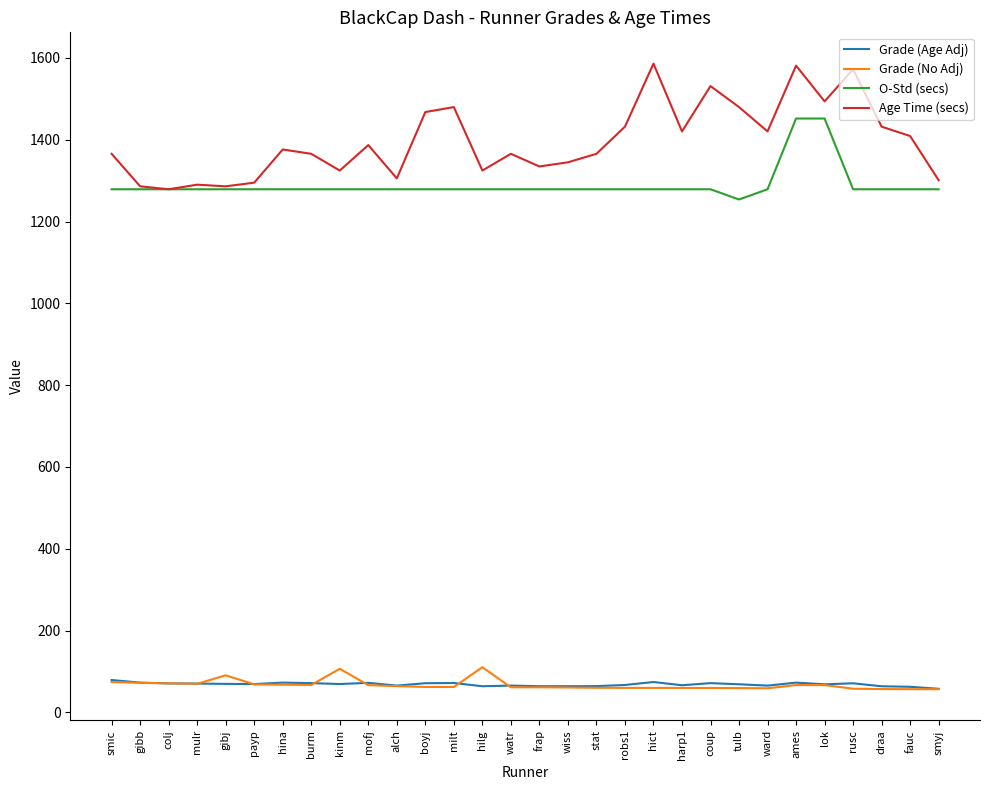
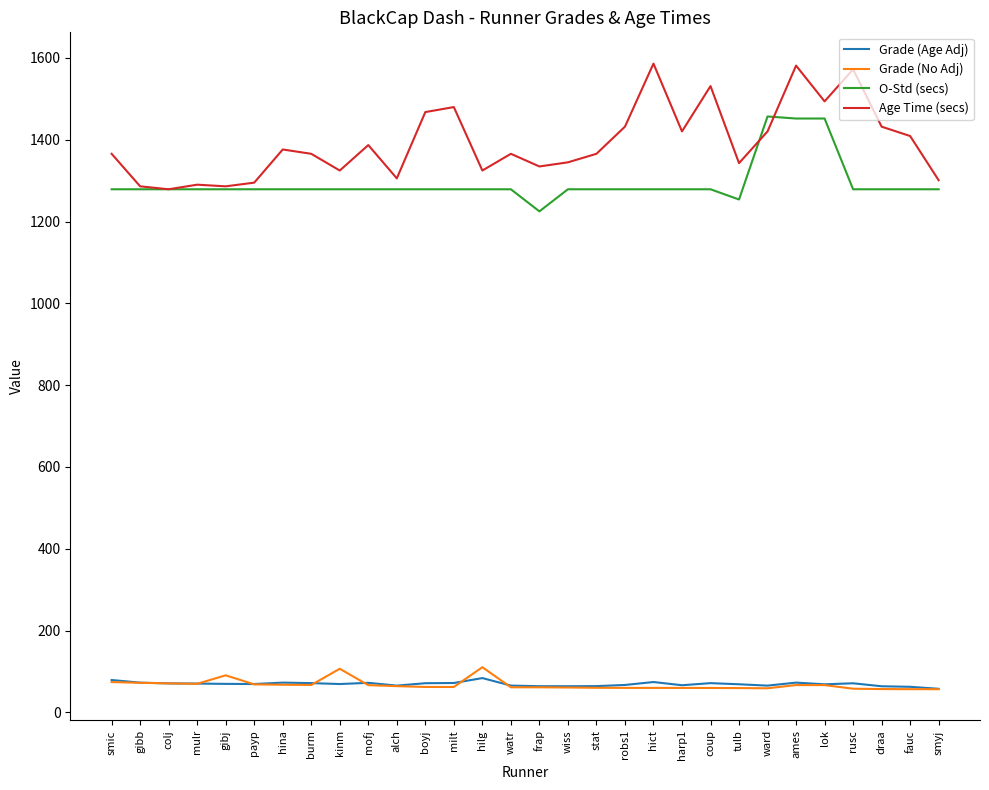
Grade (Age Adj), hilg: 60 -> 80
O-Std (secs), frap: 1280 -> 1230
Age Time (secs), tulb: 1480 -> 1340
O-Std (secs), ward: 1280 -> 1460
